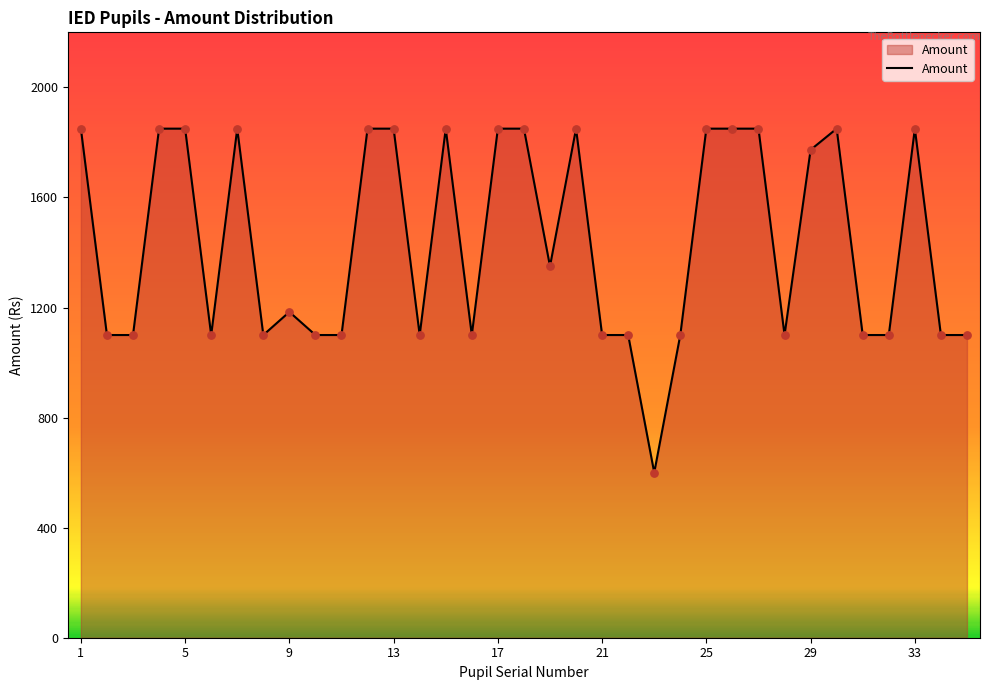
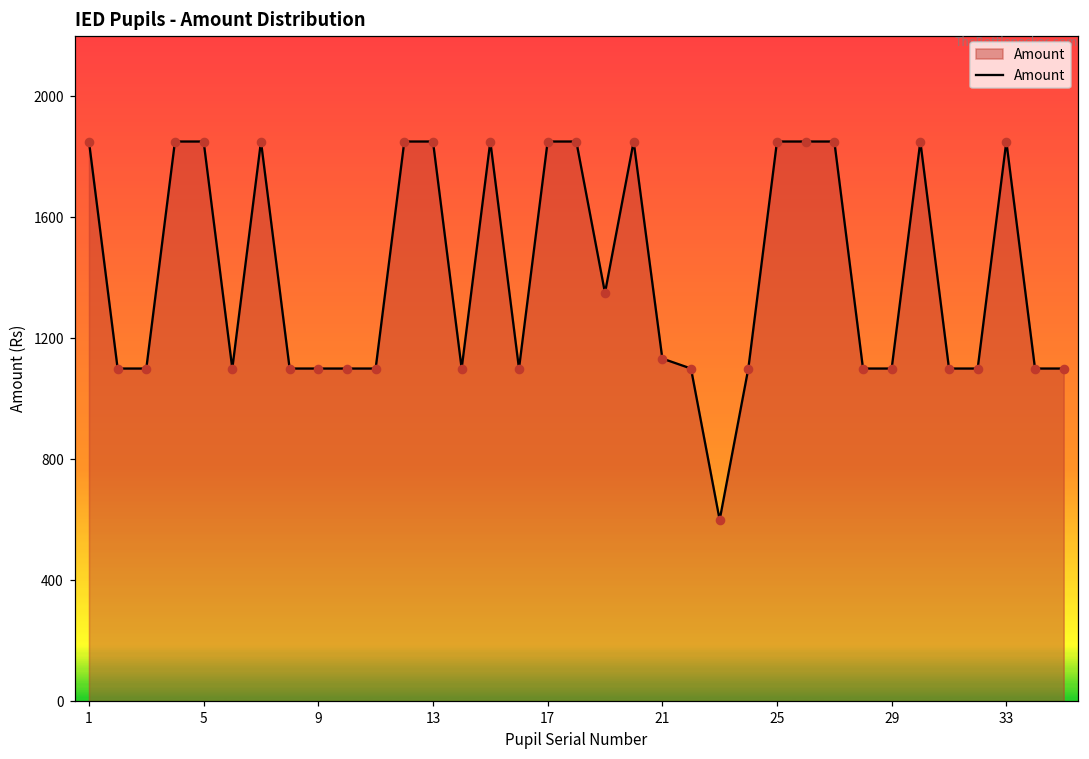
9: 1180 -> 1100
21: 1100 -> 1130
29: 1770 -> 1100
